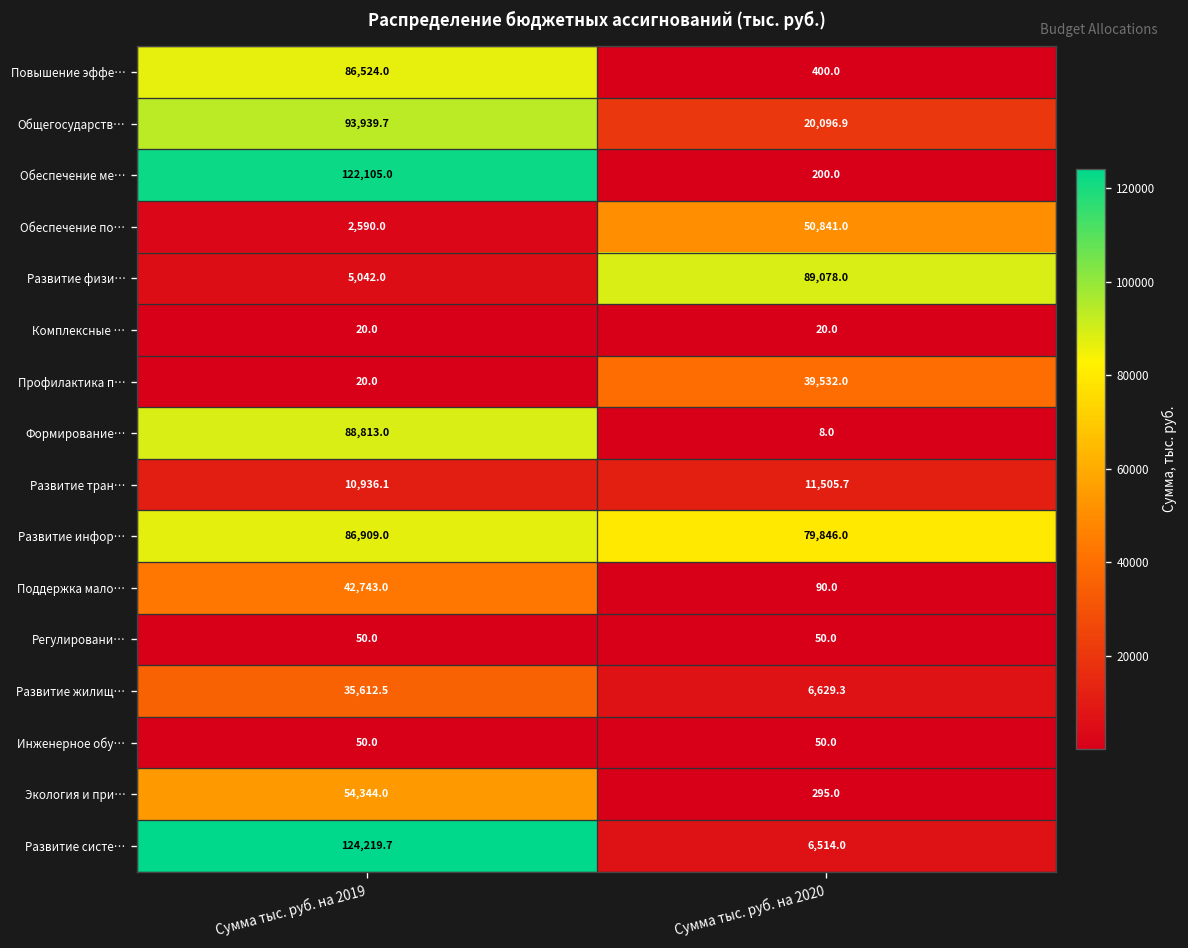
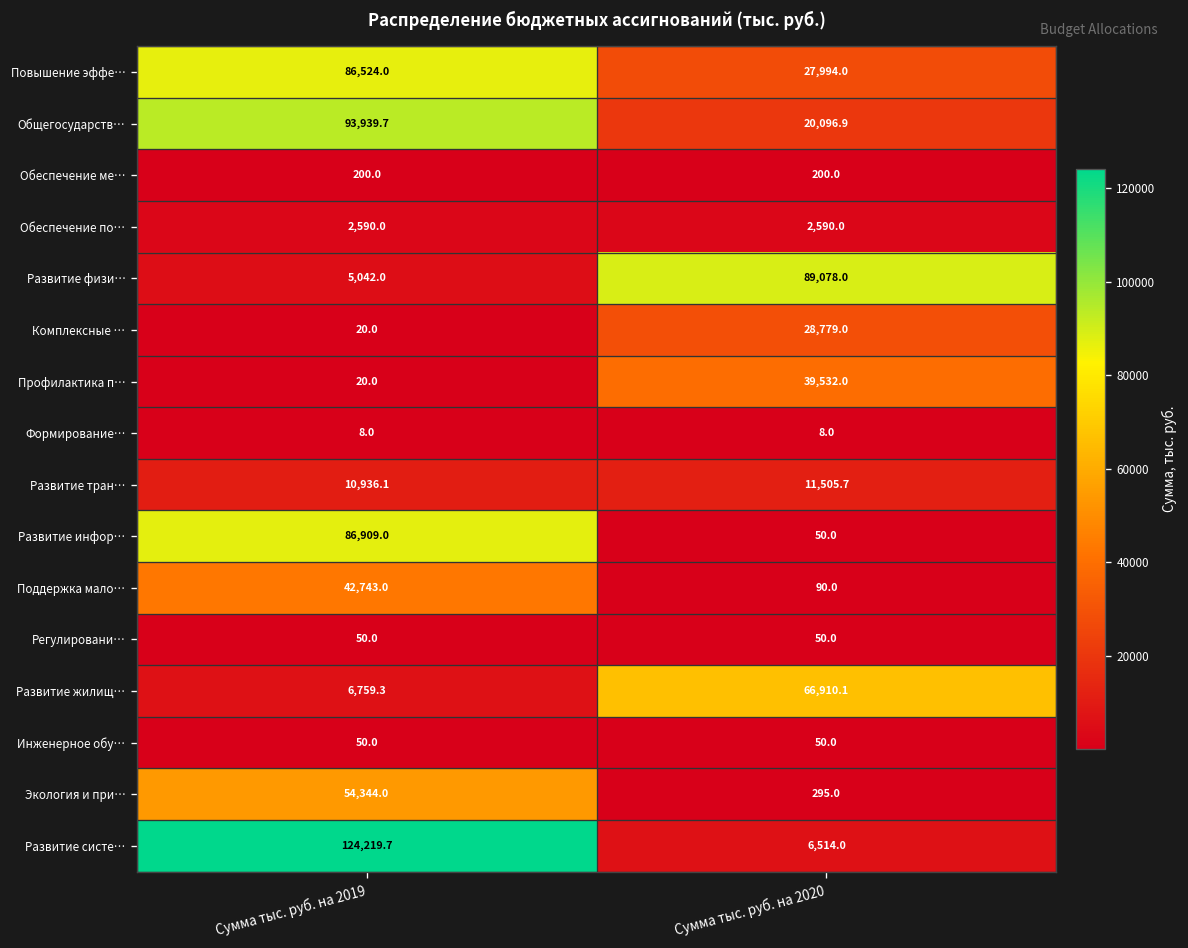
Повышение эффе…, Сумма тыс. руб. на 2020: 400.0 -> 27,994.0
Обеспечение ме…, Сумма тыс. руб. на 2019: 122,105.0 -> 200.0
Обеспечение по…, Сумма тыс. руб. на 2020: 50,841.0 -> 2,590.0
Комплексные …, Сумма тыс. руб. на 2020: 20.0 -> 28,779.0
Формирование…, Сумма тыс. руб. на 2019: 88,813.0 -> 8.0
Развитие инфор…, Сумма тыс. руб. на 2020: 79,846.0 -> 50.0
Развитие жилищ…, Сумма тыс. руб. на 2019: 35,612.5 -> 6,759.3
Развитие жилищ…, Сумма тыс. руб. на 2020: 6,629.3 -> 66,910.1
